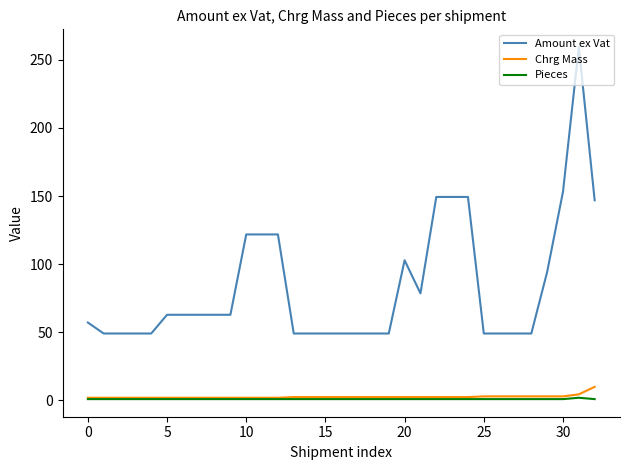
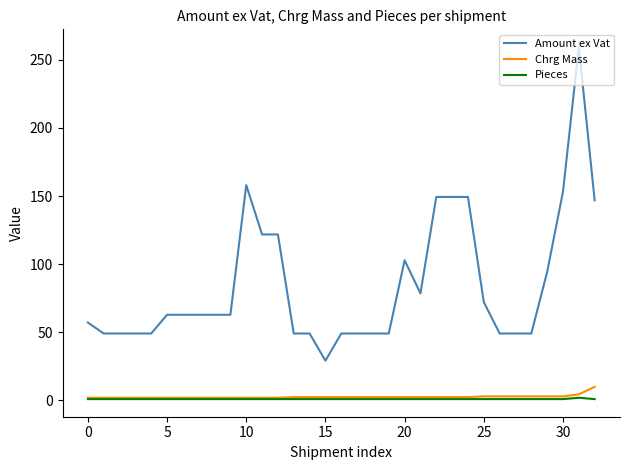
Amount ex Vat, 10: 122 -> 158
Amount ex Vat, 15: 49 -> 29
Amount ex Vat, 25: 49 -> 72
